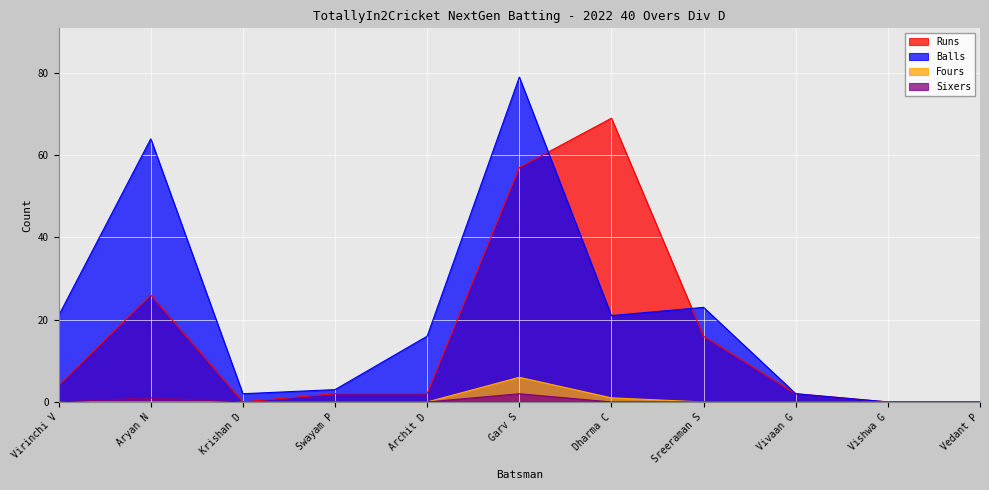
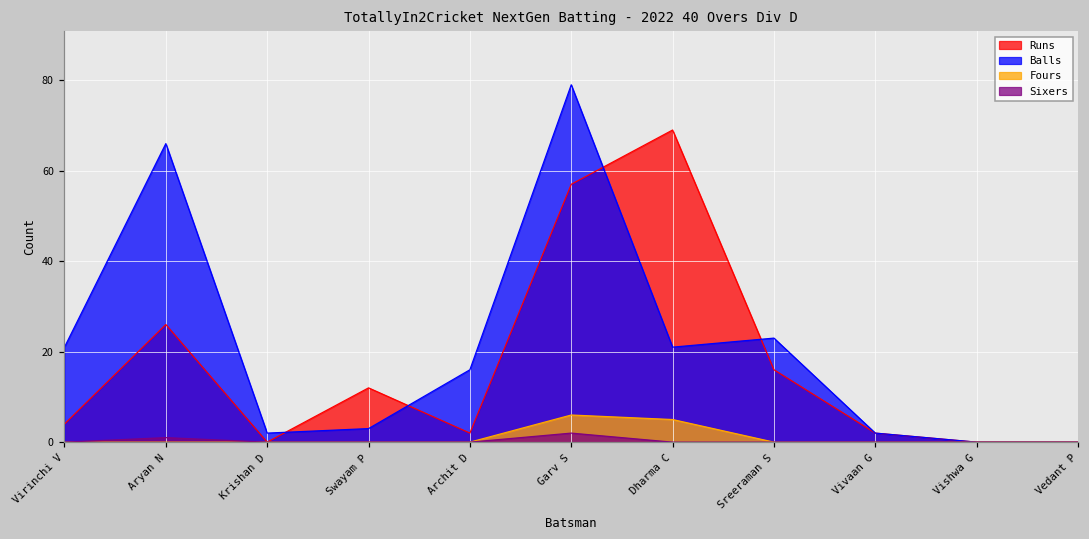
Balls, Aryan N: 64 -> 66
Runs, Swayam P: 2 -> 12
Fours, Dharma C: 1 -> 5
